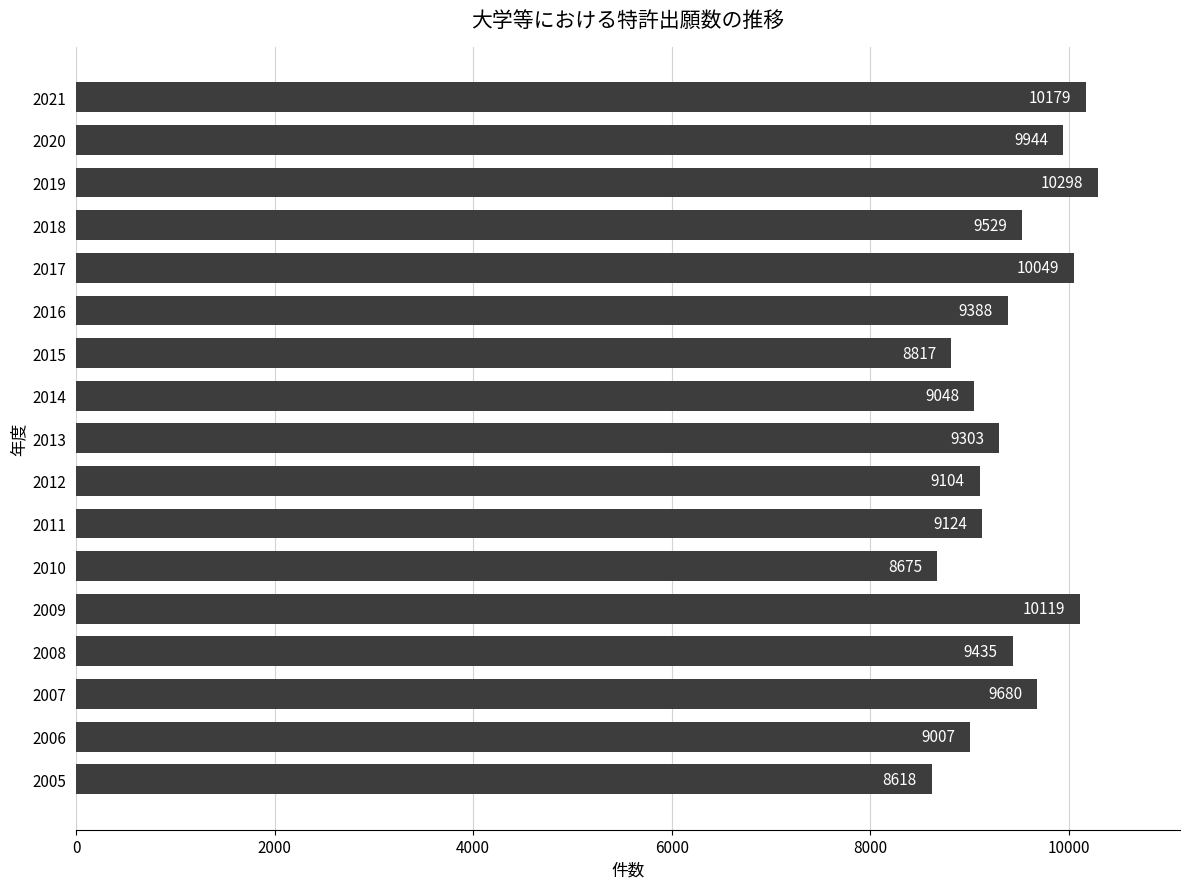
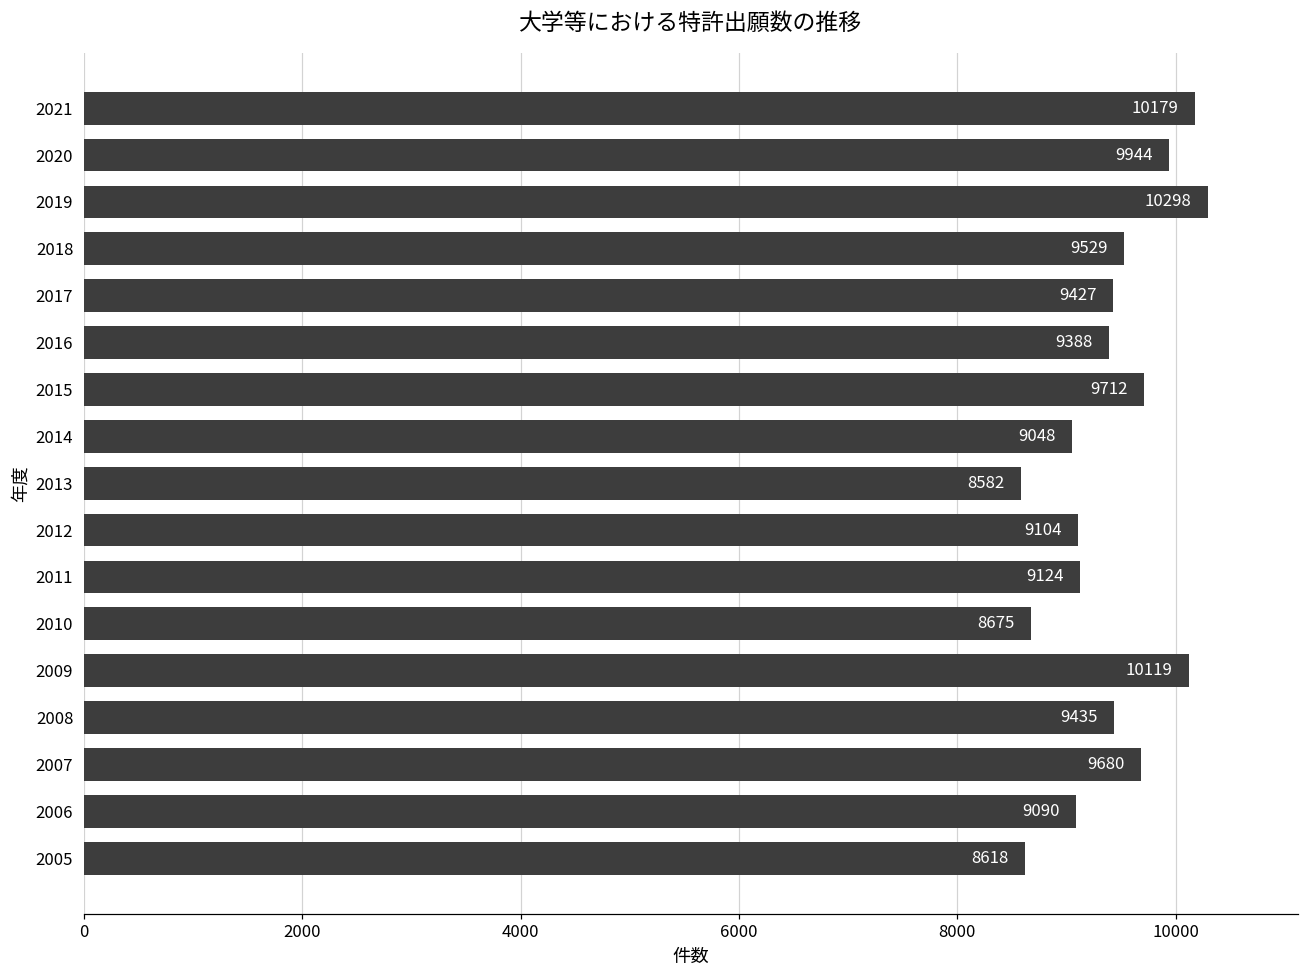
2017: 10049 -> 9427
2015: 8817 -> 9712
2013: 9303 -> 8582
2006: 9007 -> 9090
